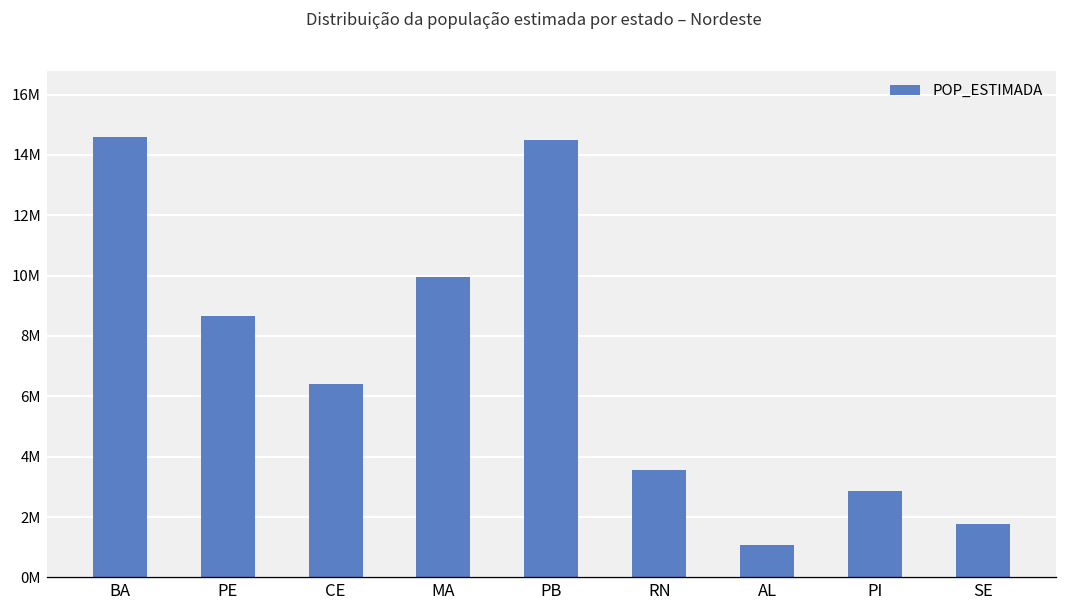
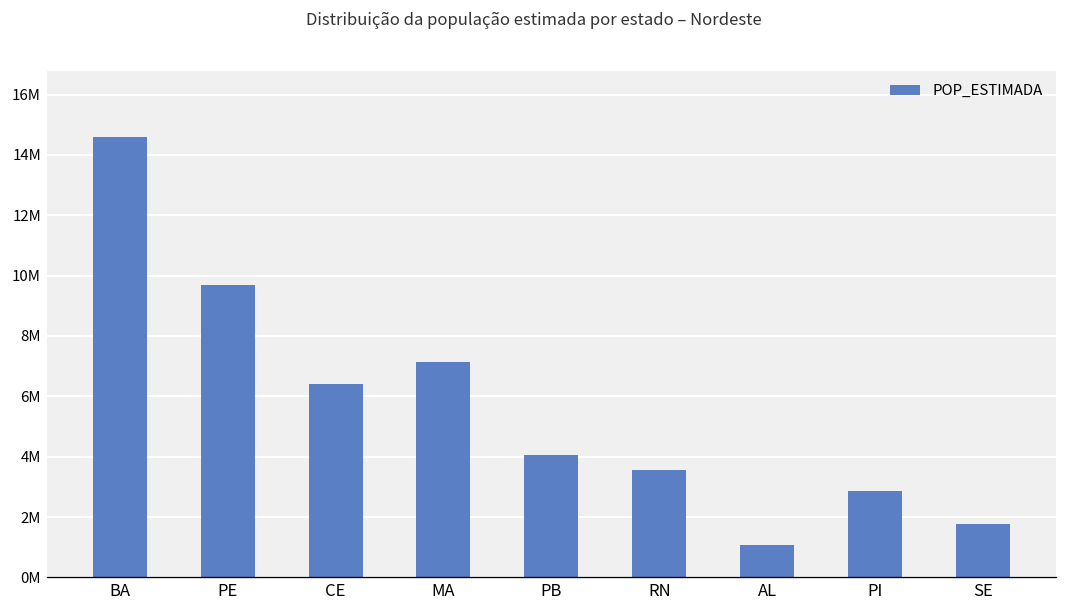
PE: 8600000 -> 9700000
MA: 10000000 -> 7200000
PB: 14500000 -> 4100000
